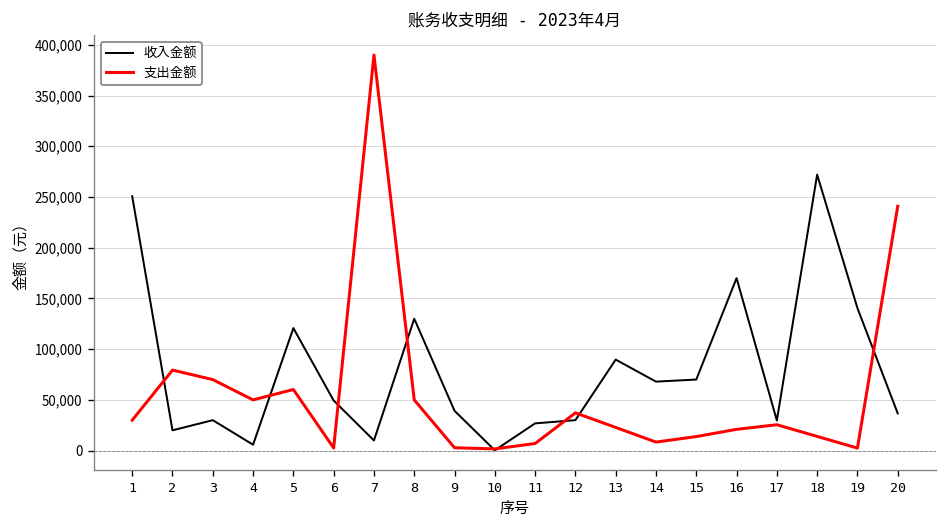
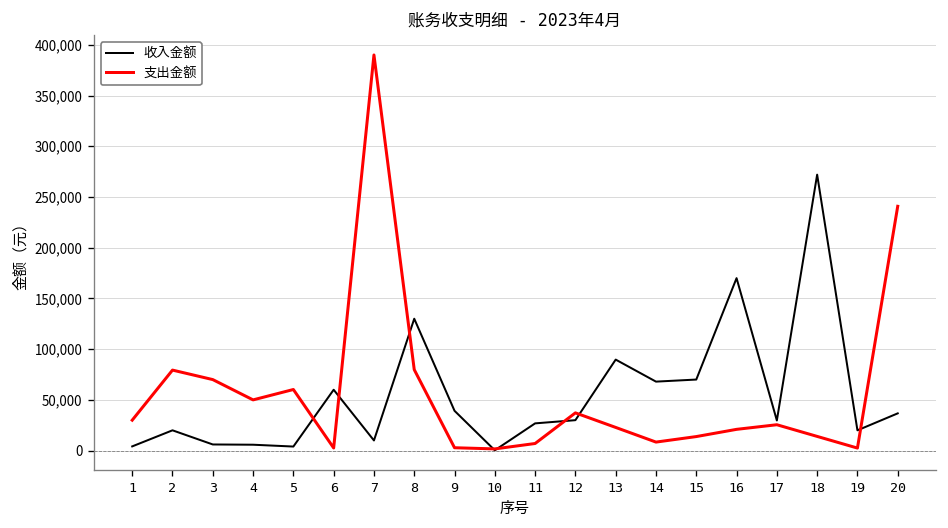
收入金额, 1: 250,000 -> 0
收入金额, 3: 30,000 -> 10,000
收入金额, 5: 120,000 -> 0
收入金额, 6: 50,000 -> 60,000
支出金额, 8: 50,000 -> 80,000
收入金额, 19: 140,000 -> 20,000
